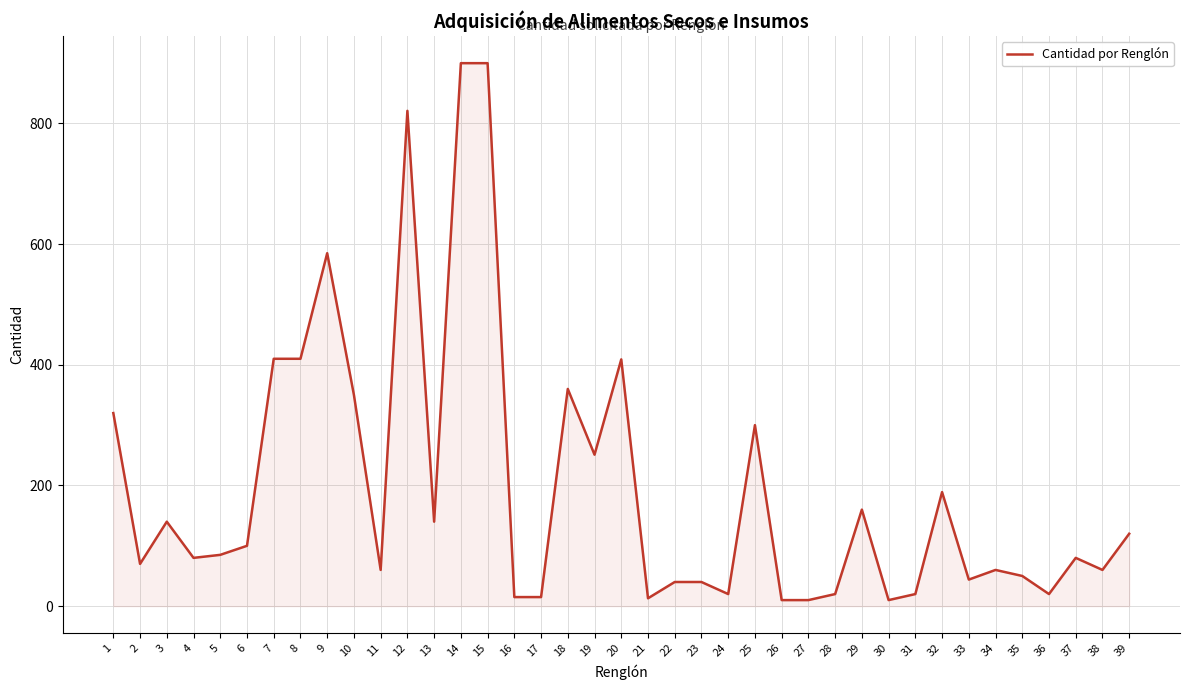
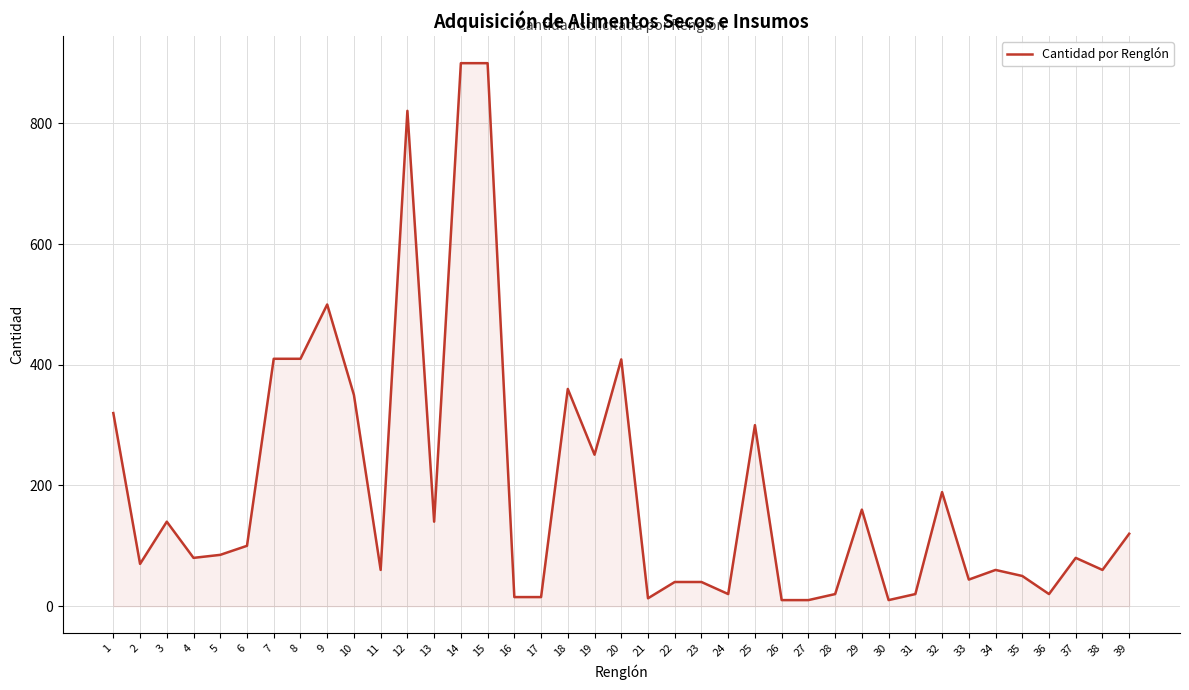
9: 590 -> 500
